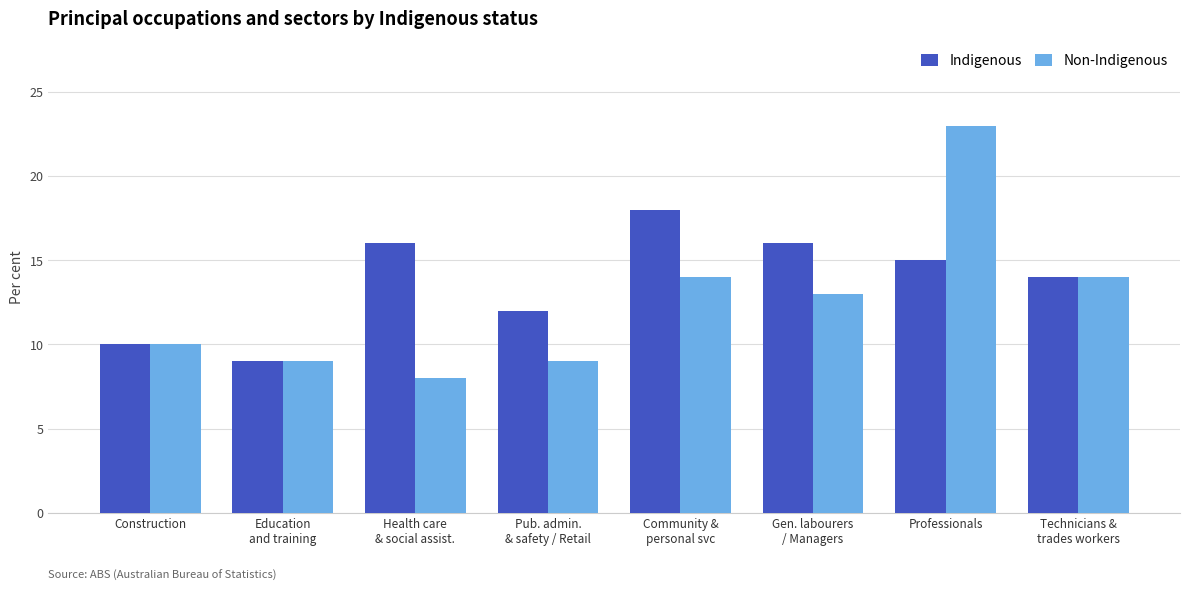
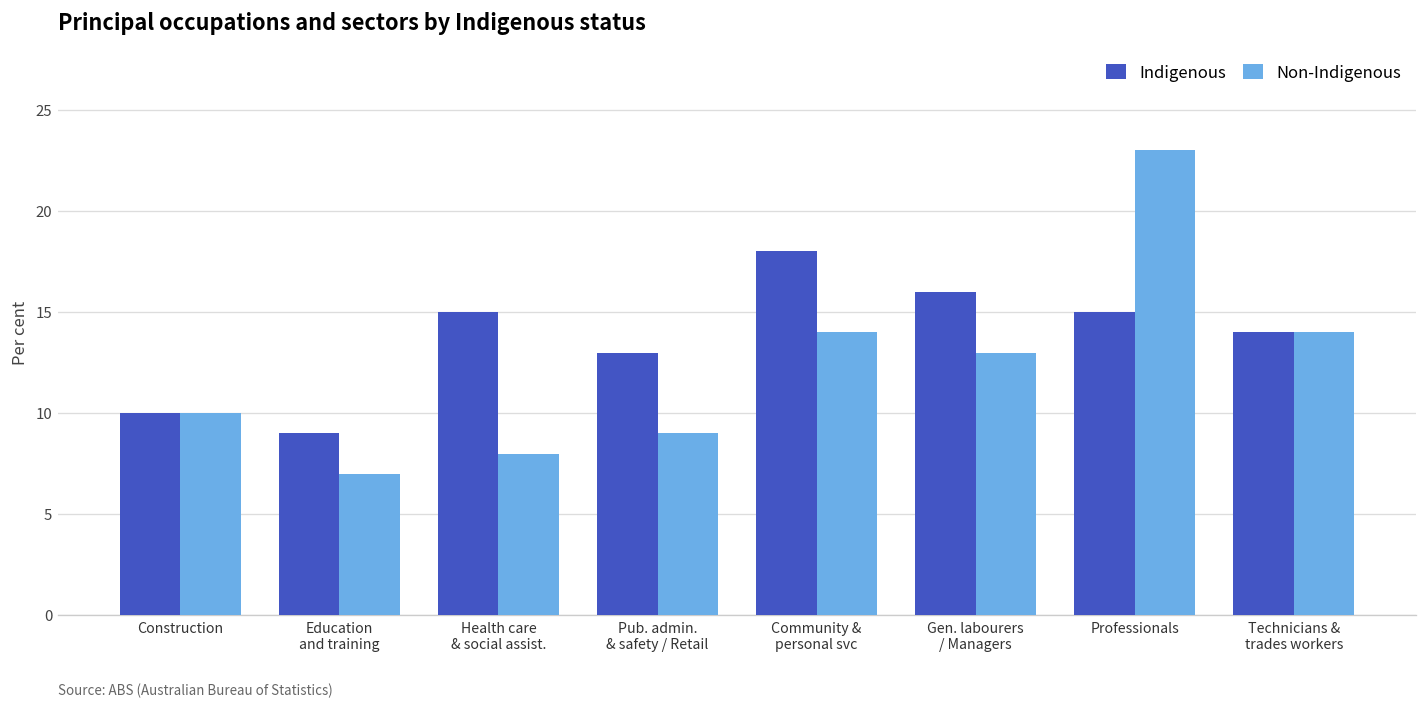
Non-Indigenous, Education and training: 9 -> 7
Indigenous, Health care & social assist.: 16 -> 15
Indigenous, Pub. admin. & safety / Retail: 12 -> 13
